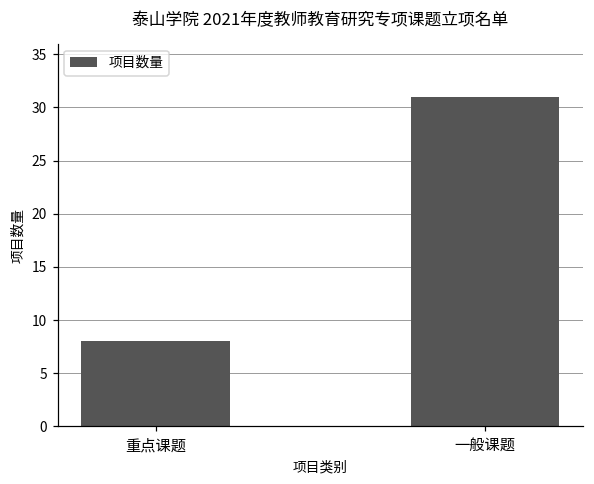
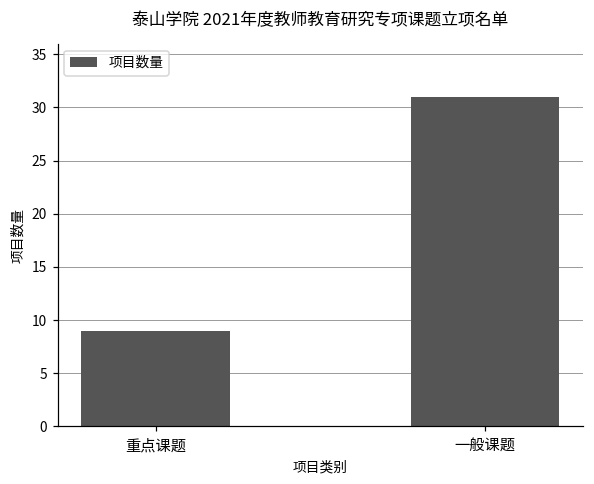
重点课题: 8 -> 9
